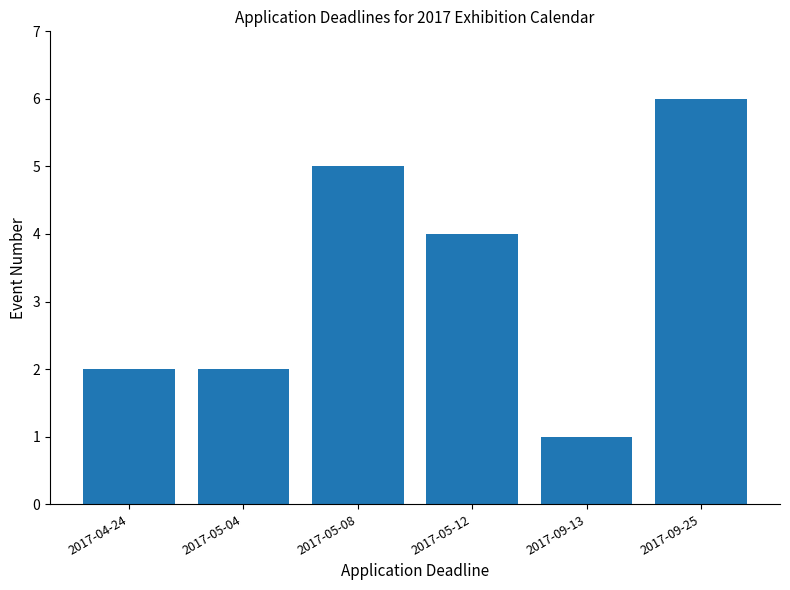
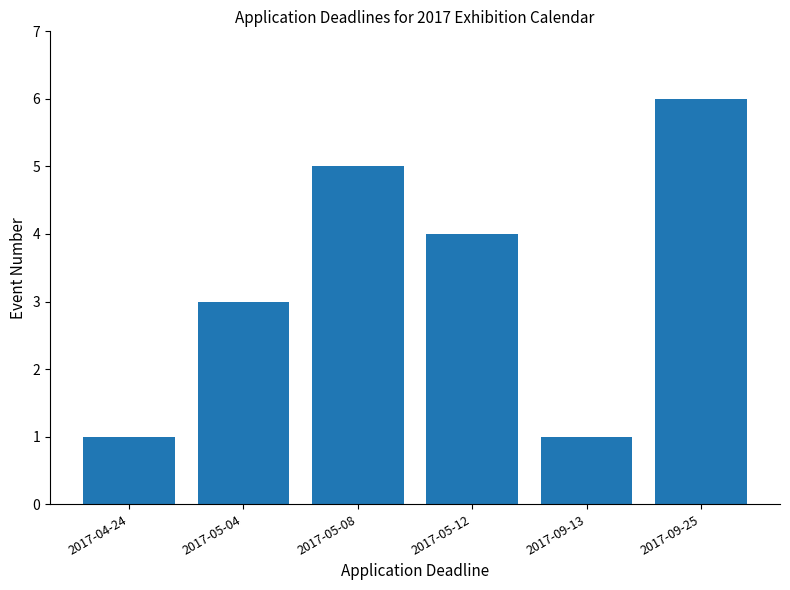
2017-04-24: 2 -> 1
2017-05-04: 2 -> 3
